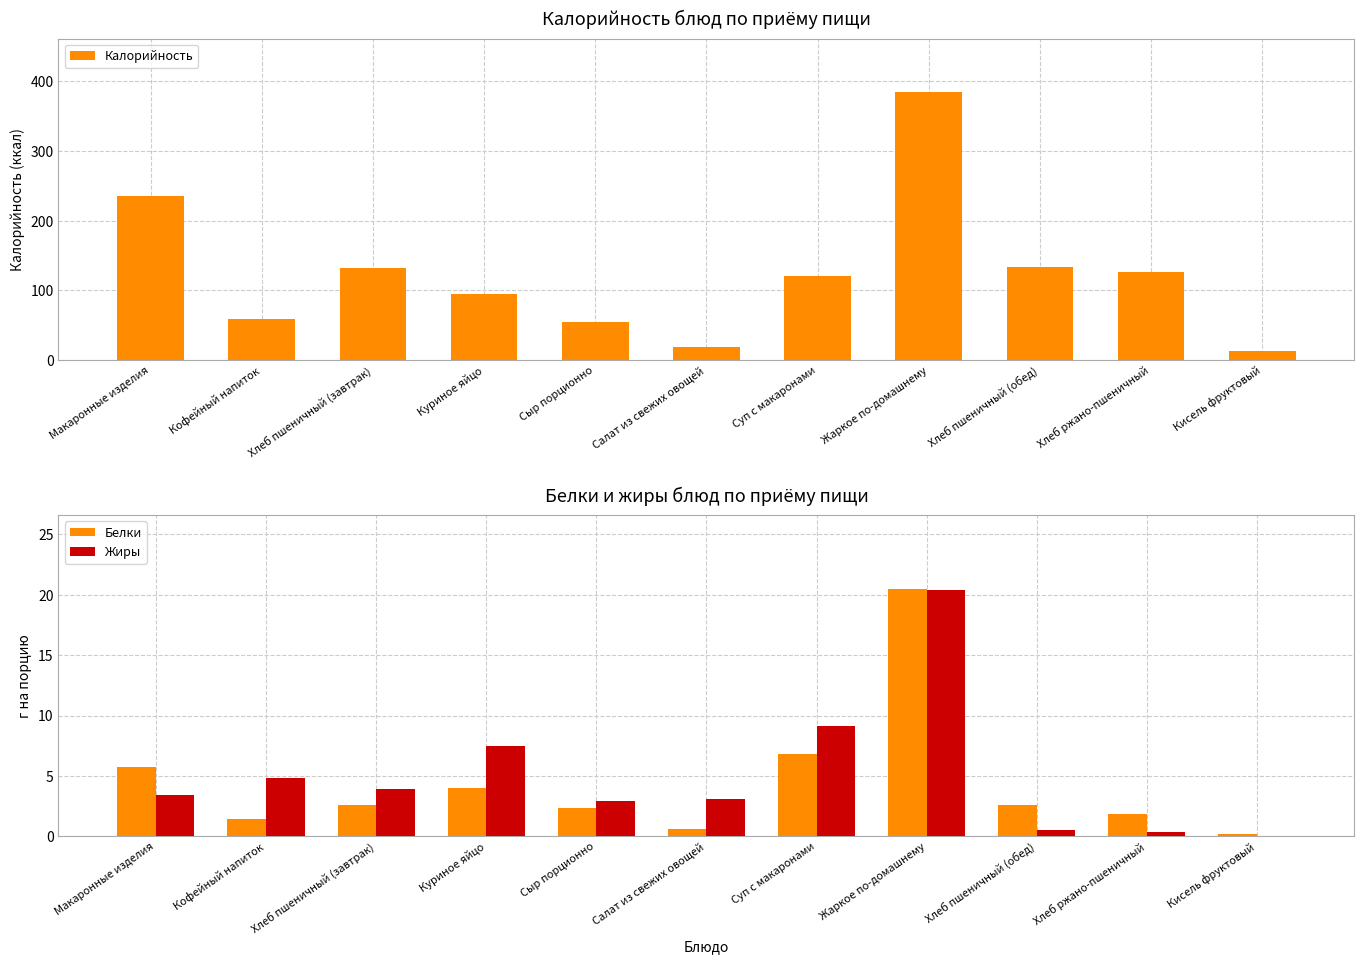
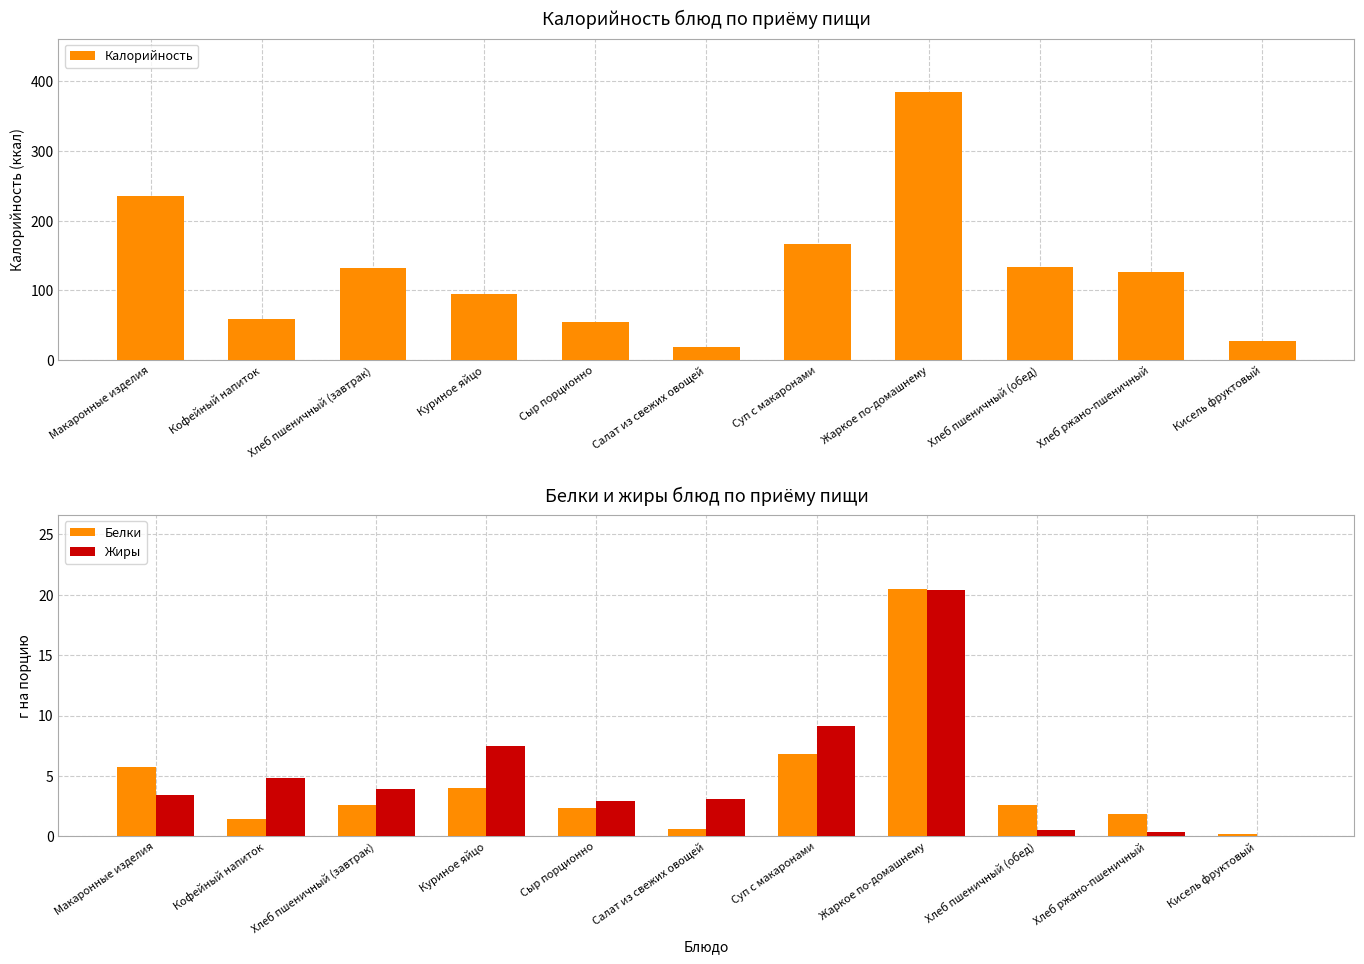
Калорийность блюд по приёму пищи, Суп с макаронами: 120 -> 170
Калорийность блюд по приёму пищи, Кисель фруктовый: 10 -> 30
